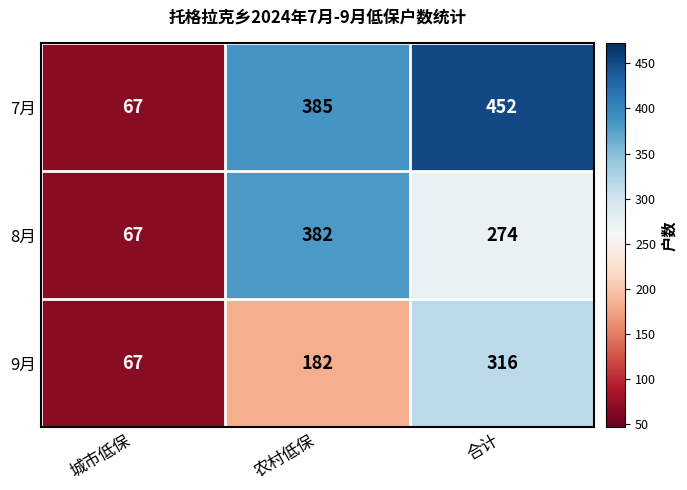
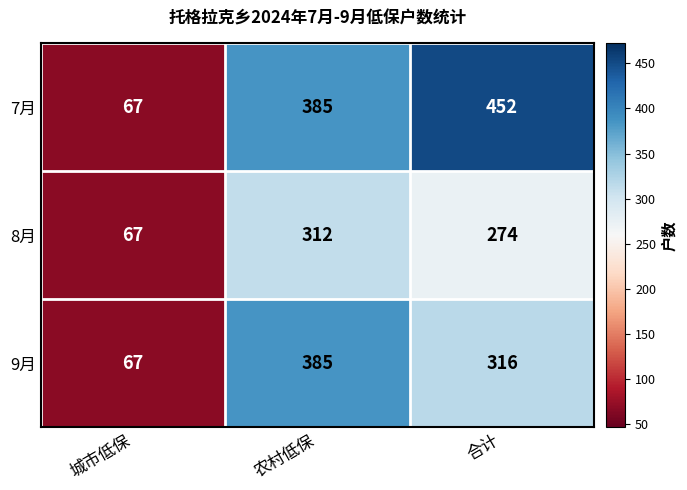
8月, 农村低保: 382 -> 312
9月, 农村低保: 182 -> 385
